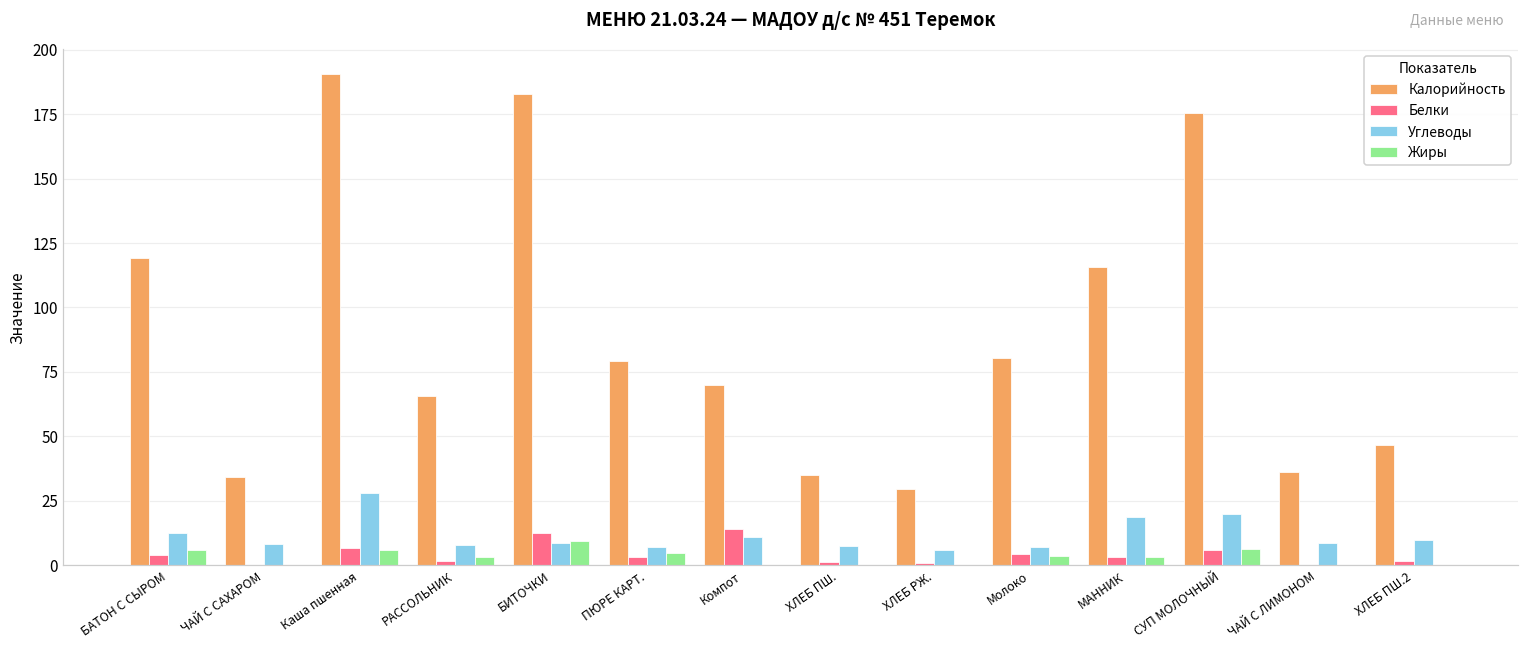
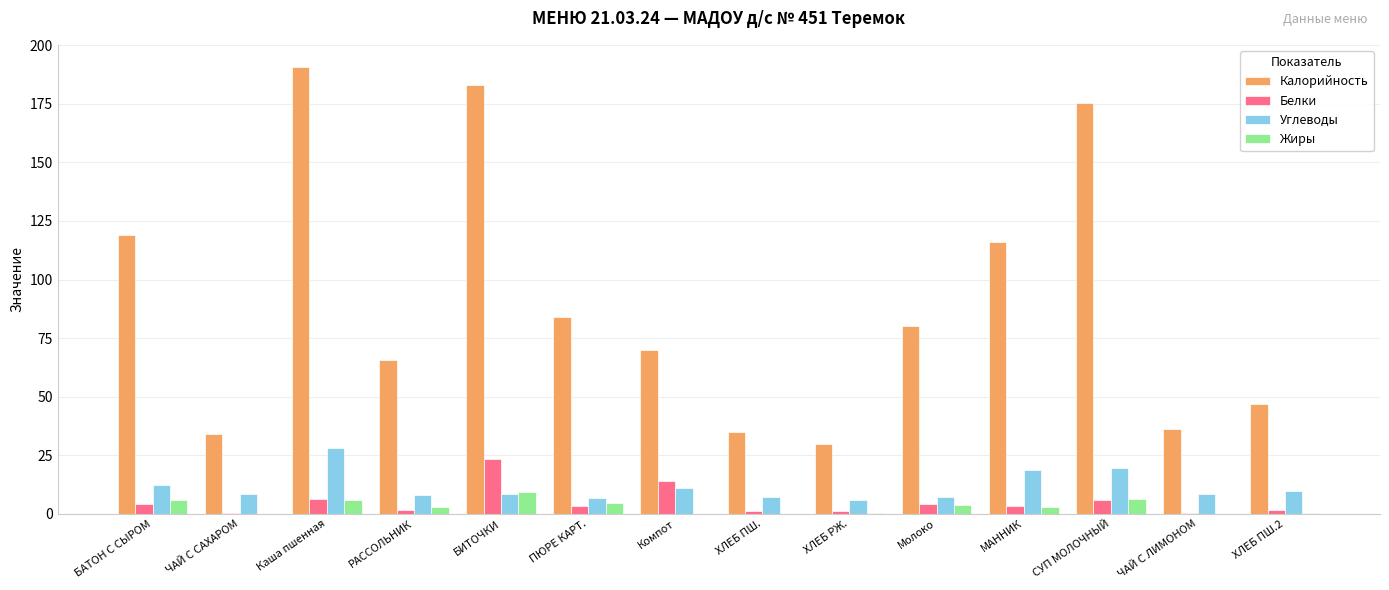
Белки, БИТОЧКИ: 12 -> 24
Калорийность, ПЮРЕ КАРТ.: 79 -> 84
